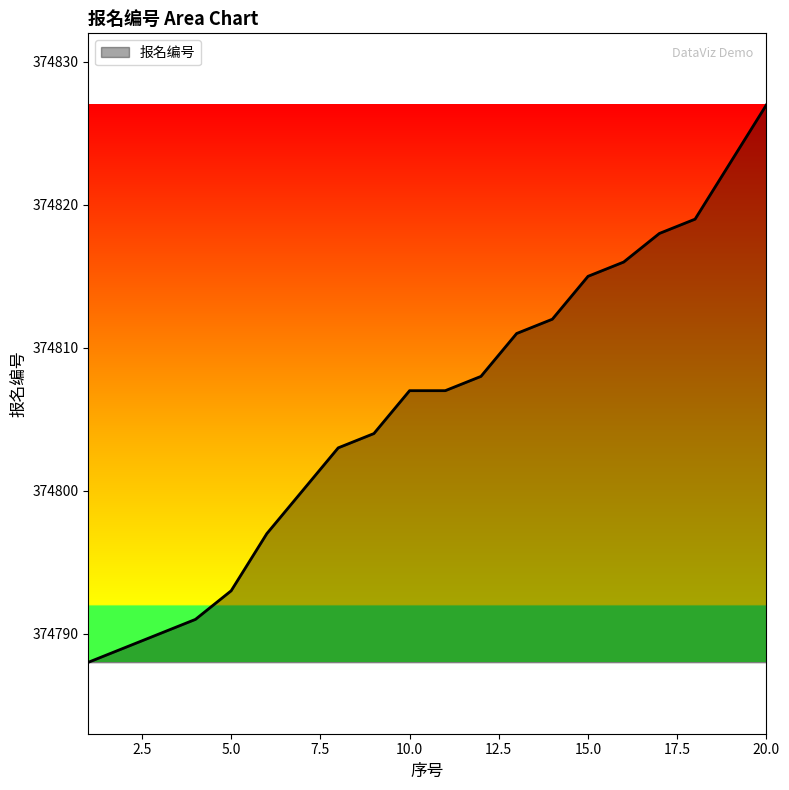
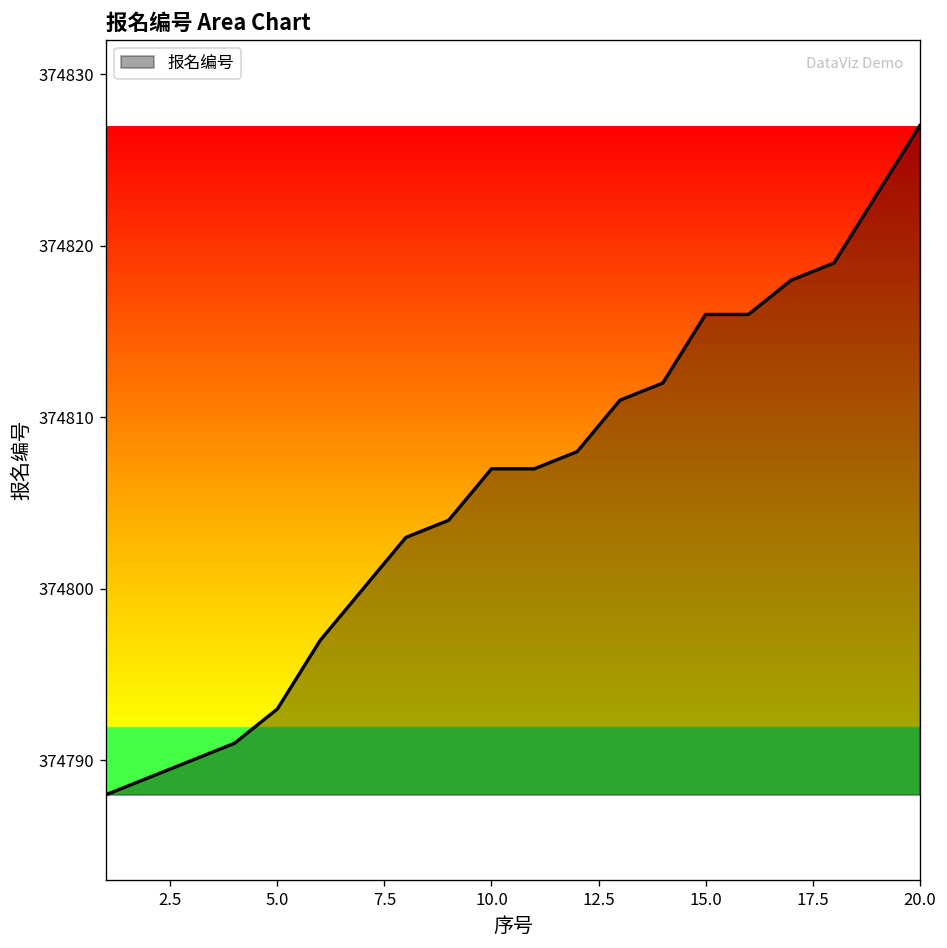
15.0: 374815 -> 374816
